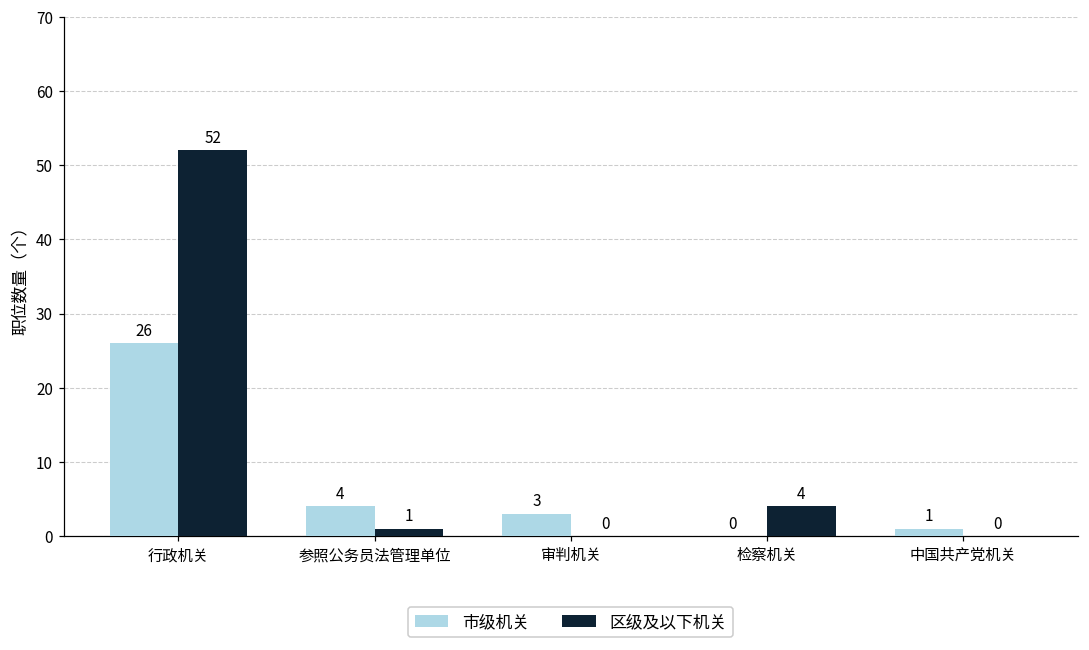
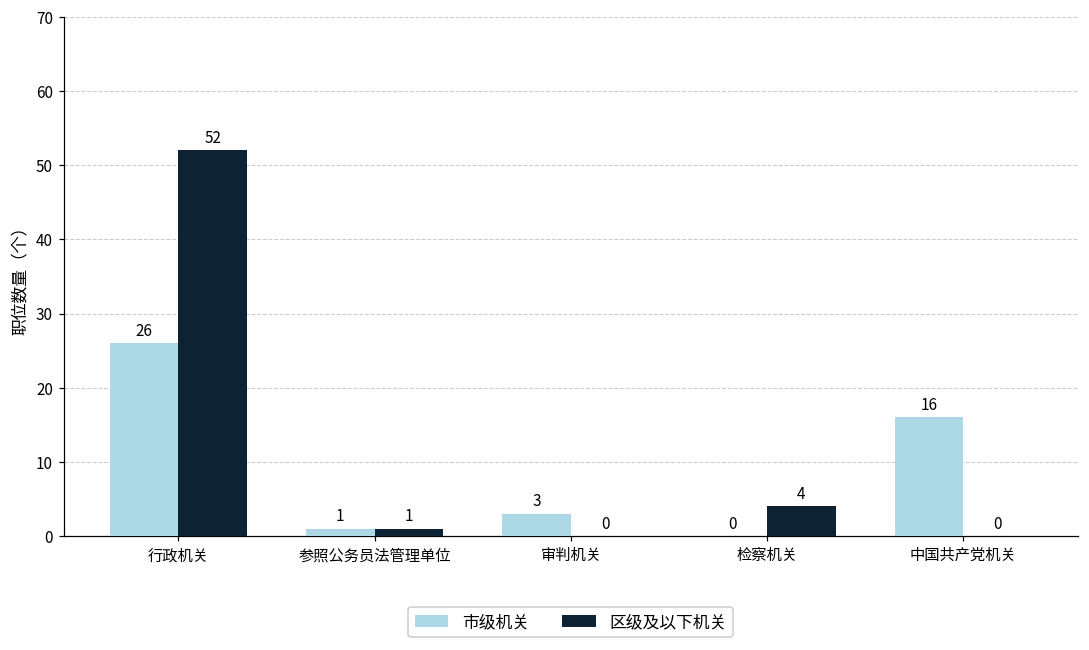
市级机关, 参照公务员法管理单位: 4 -> 1
市级机关, 中国共产党机关: 1 -> 16
